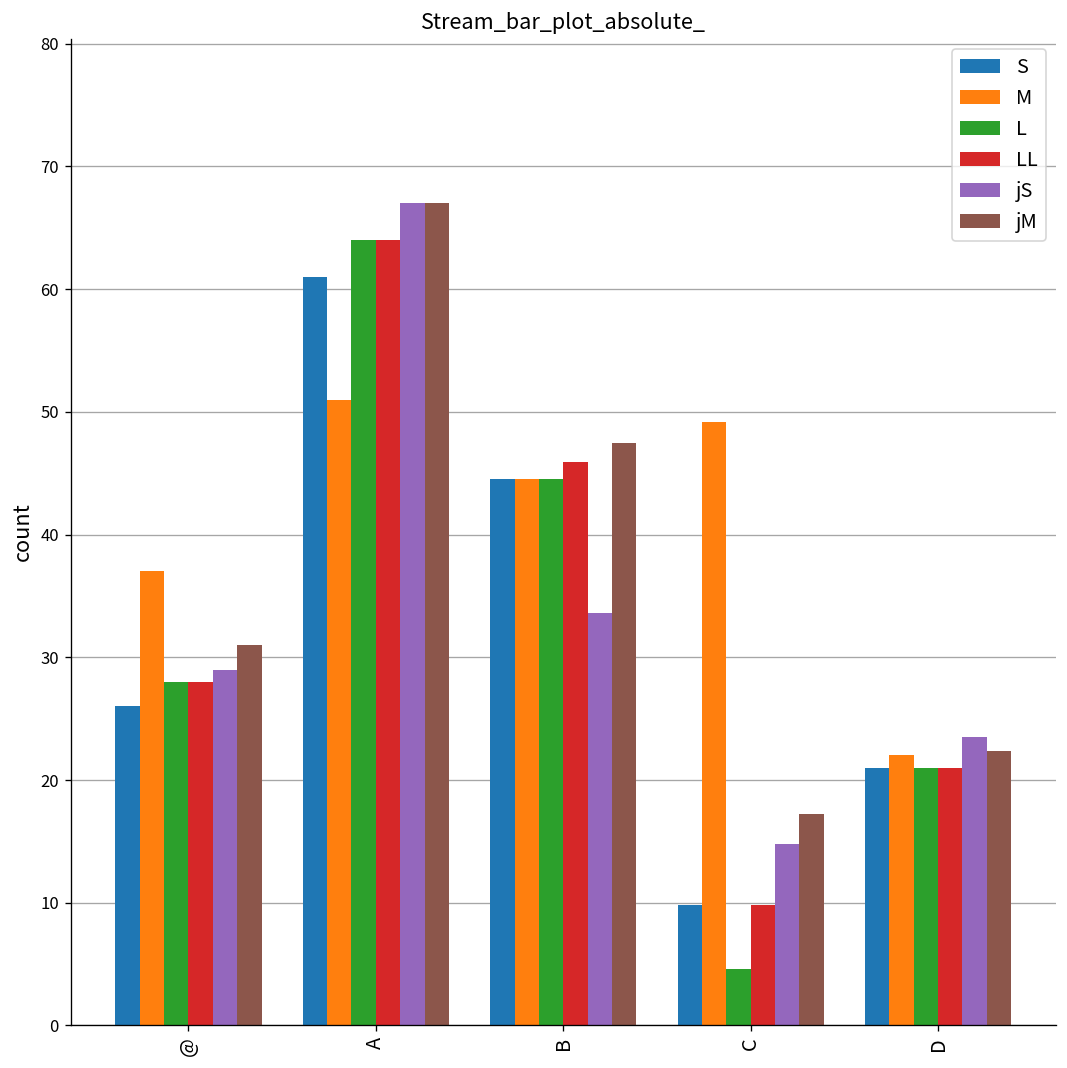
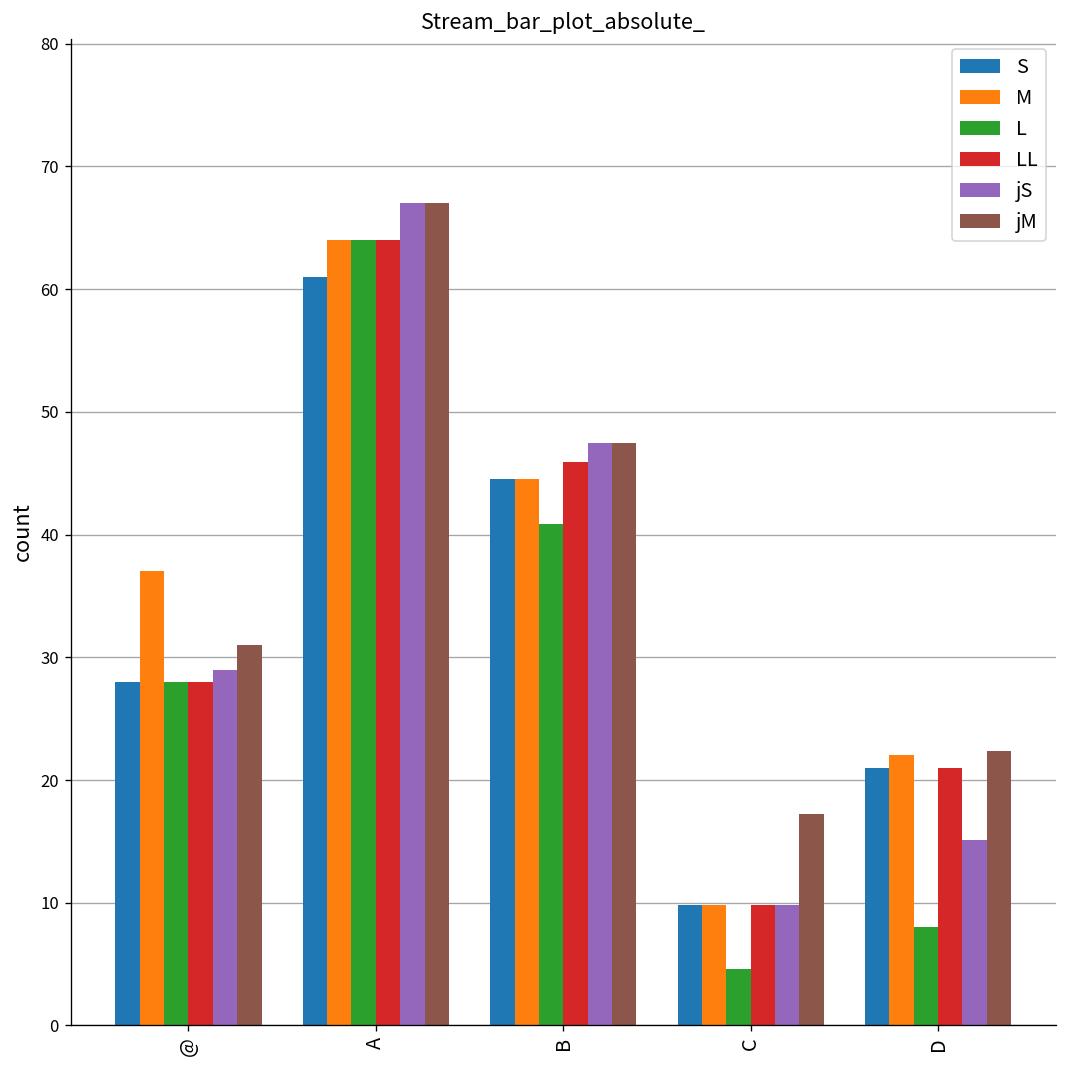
S, @: 26 -> 28
M, A: 51 -> 64
L, B: 44.5 -> 40.9
jS, B: 33.6 -> 47.5
M, C: 49.2 -> 9.8
jS, C: 14.8 -> 9.8
L, D: 21 -> 8
jS, D: 23.5 -> 15.1
